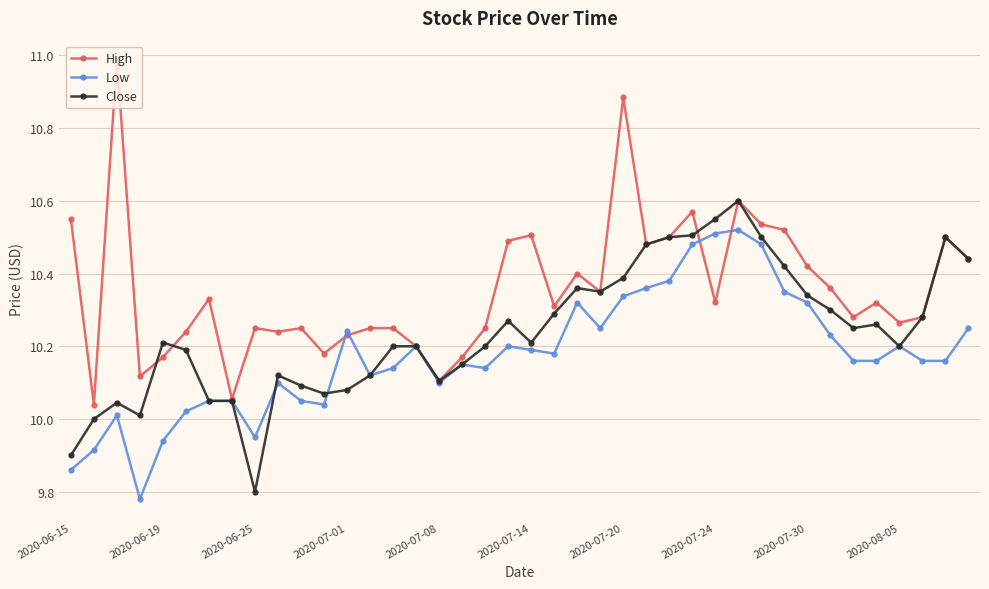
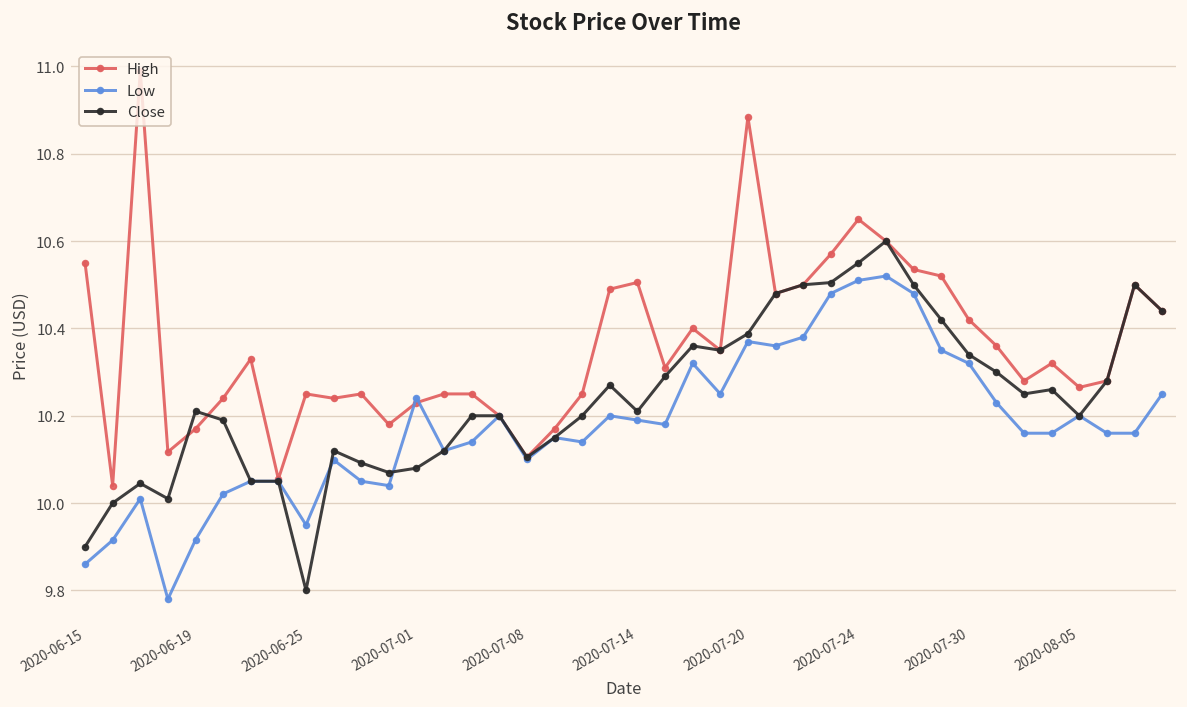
Low, 2020-06-19: 9.94 -> 9.92
Low, 2020-07-20: 10.34 -> 10.37
High, 2020-07-24: 10.32 -> 10.65
